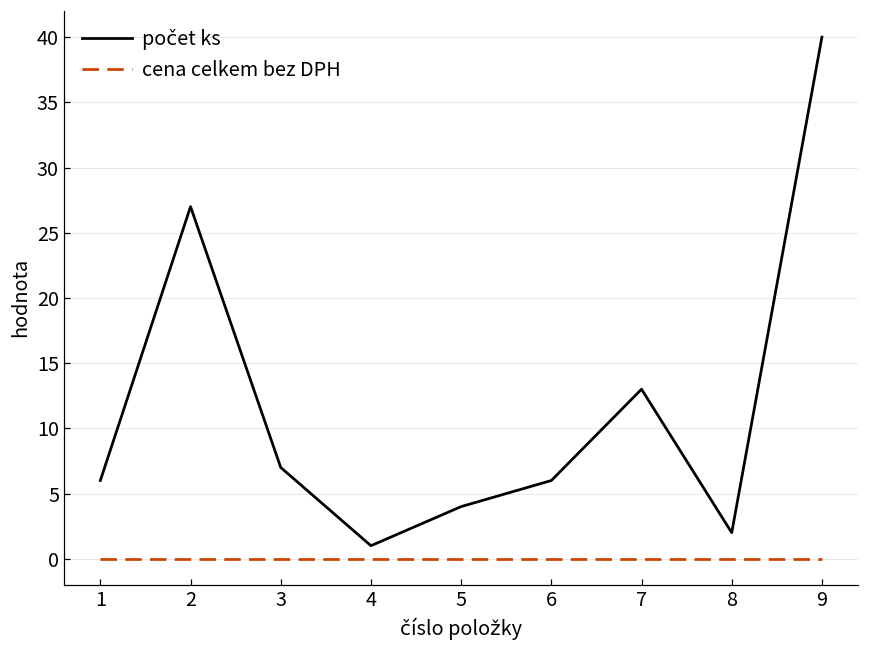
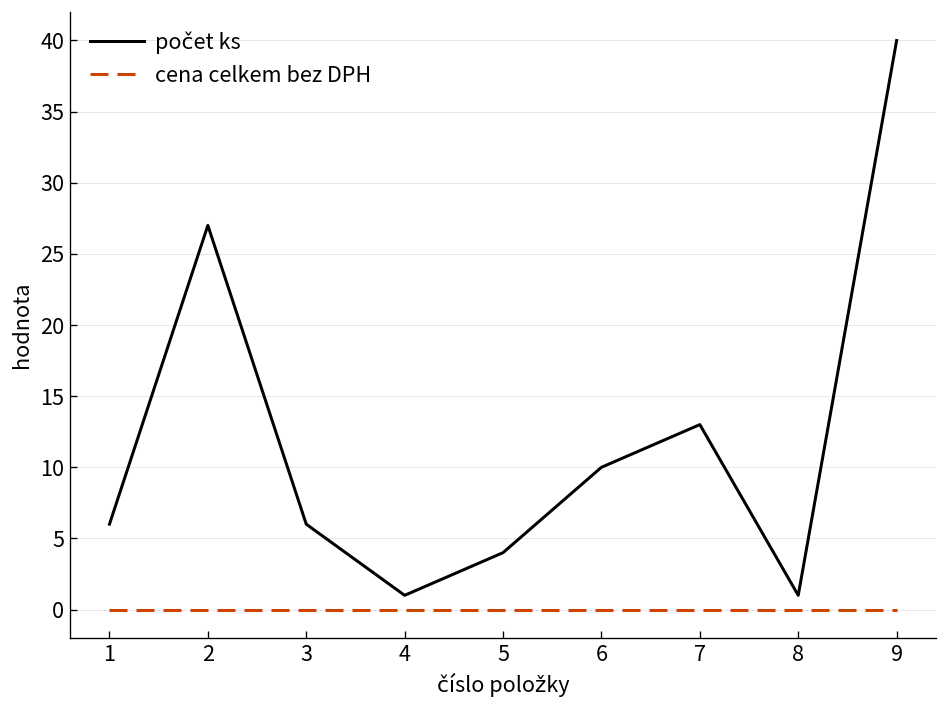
počet ks, 3: 7 -> 6
počet ks, 6: 6 -> 10
počet ks, 8: 2 -> 1
